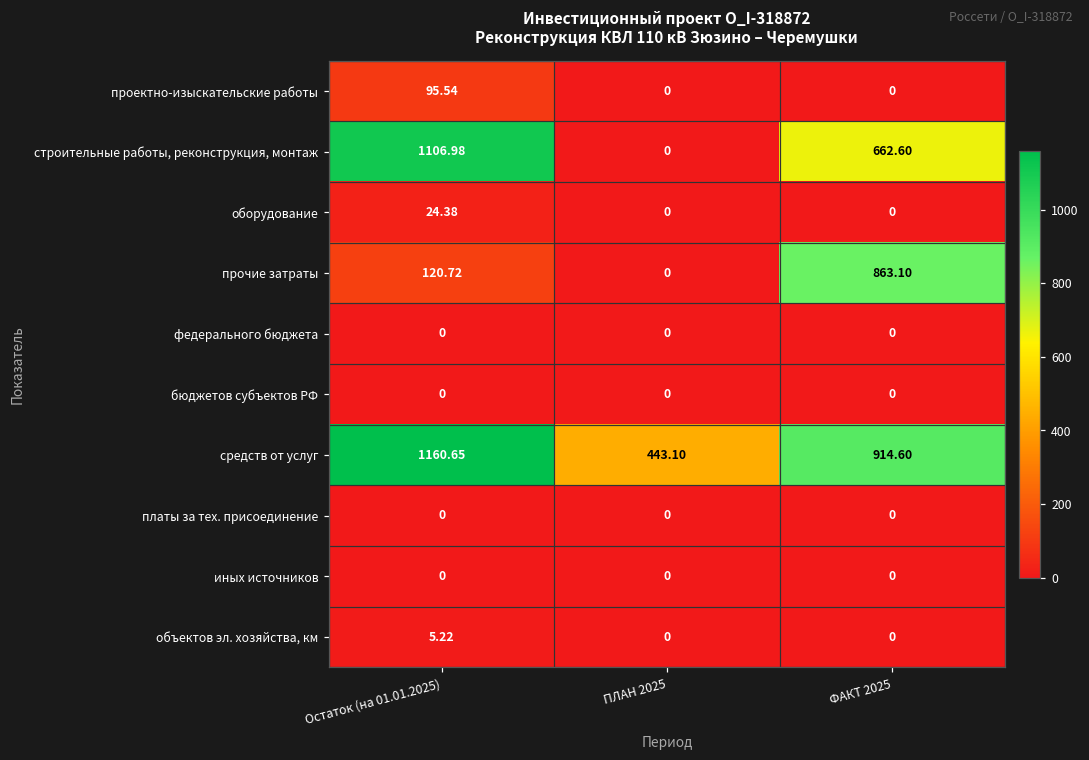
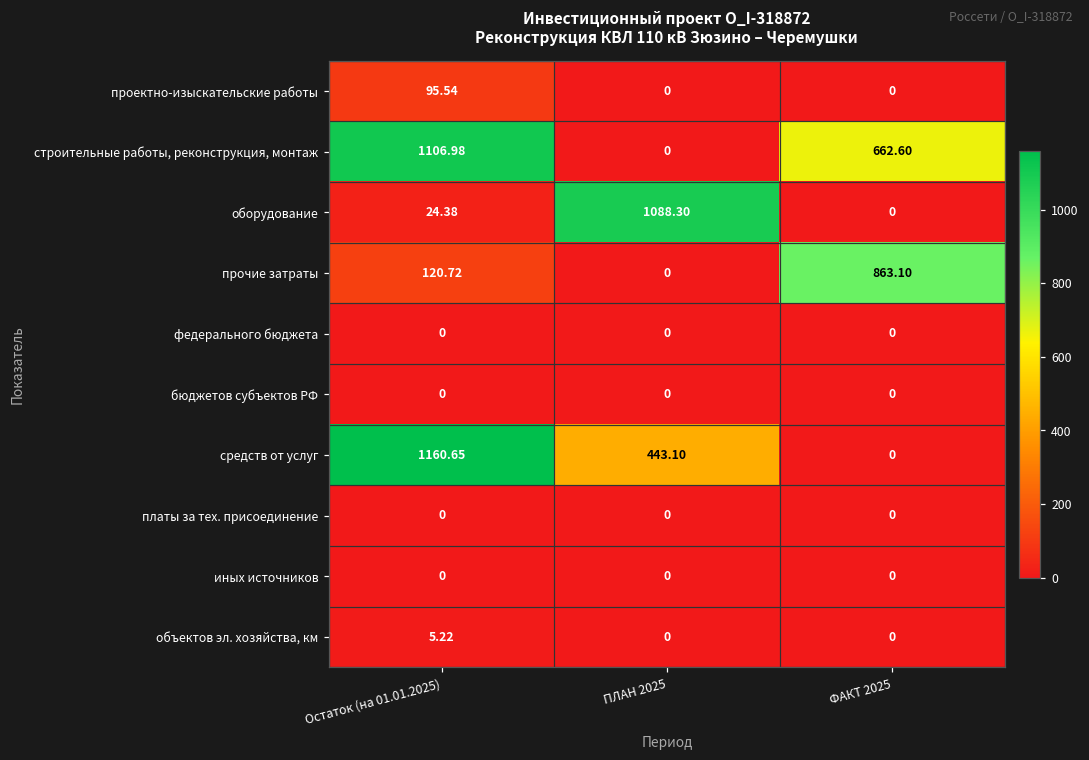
оборудование, ПЛАН 2025: 0 -> 1088.30
средств от услуг, ФАКТ 2025: 914.60 -> 0
